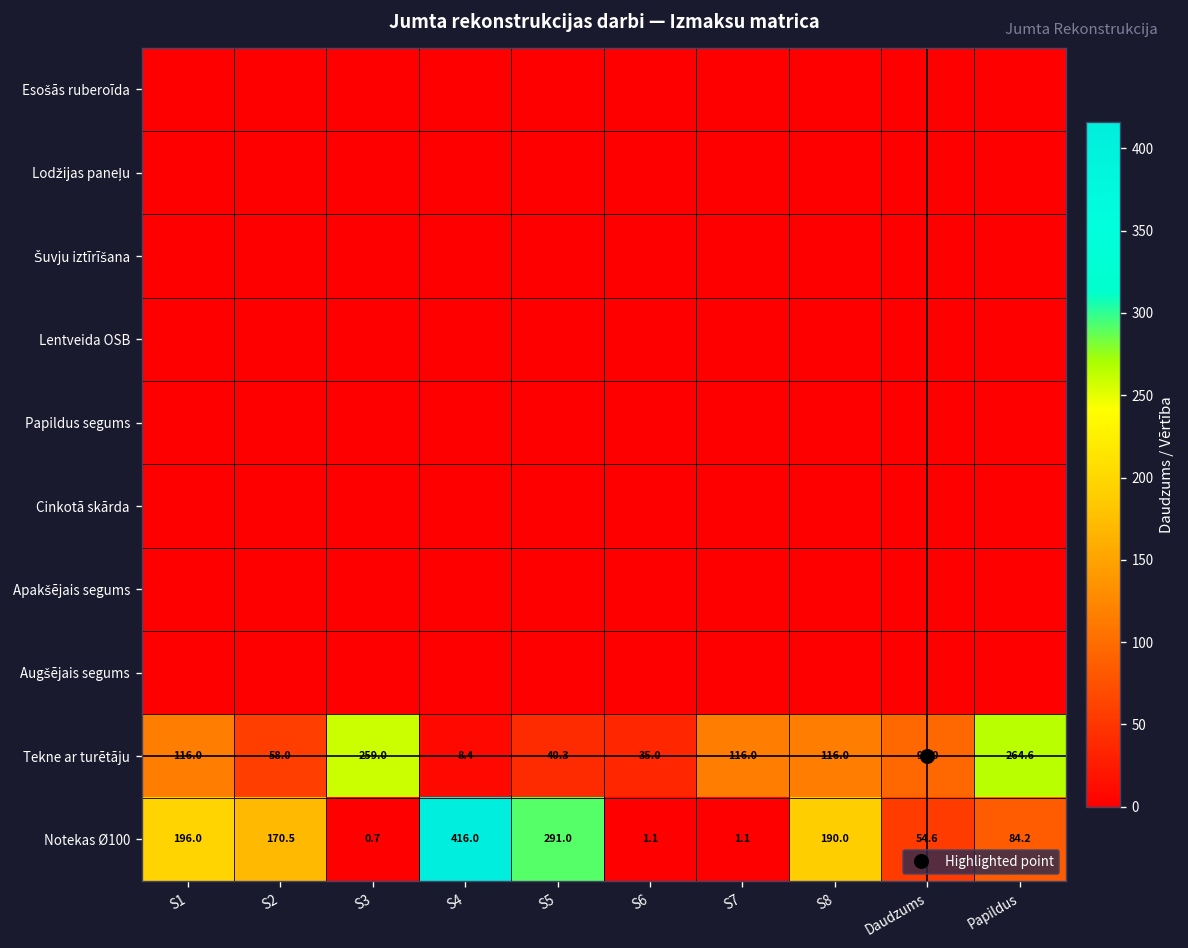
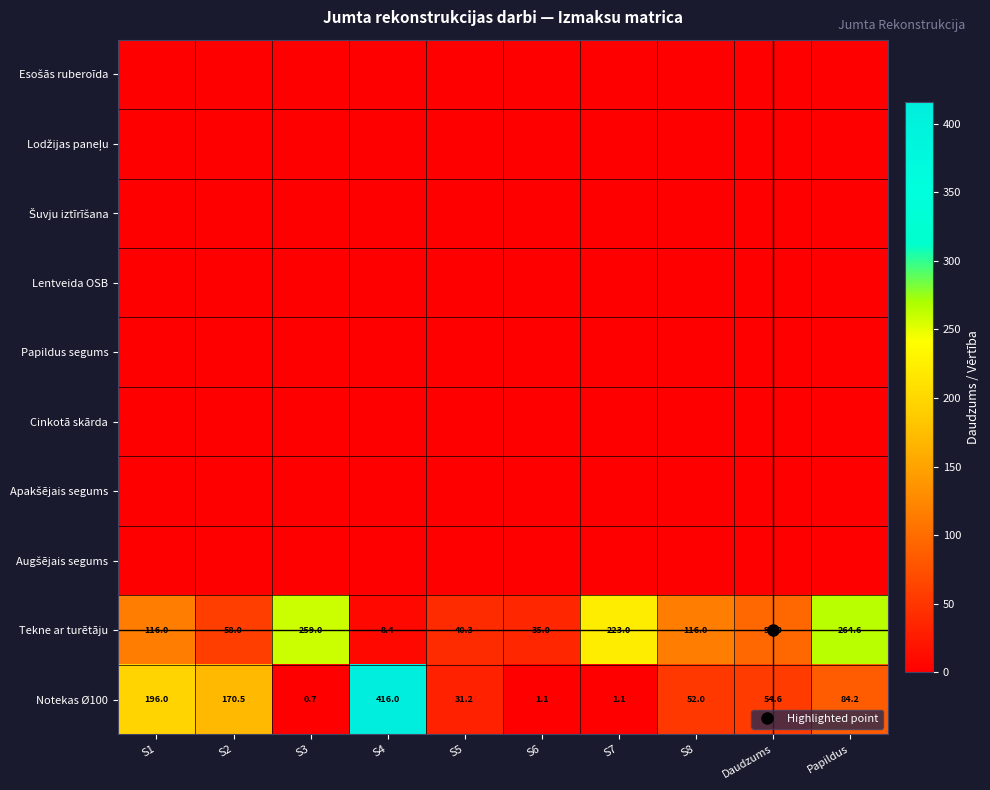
Tekne ar turētāju, S7: 116.0 -> 223.0
Notekas Ø100, S5: 291.0 -> 31.2
Notekas Ø100, S8: 190.0 -> 52.0
